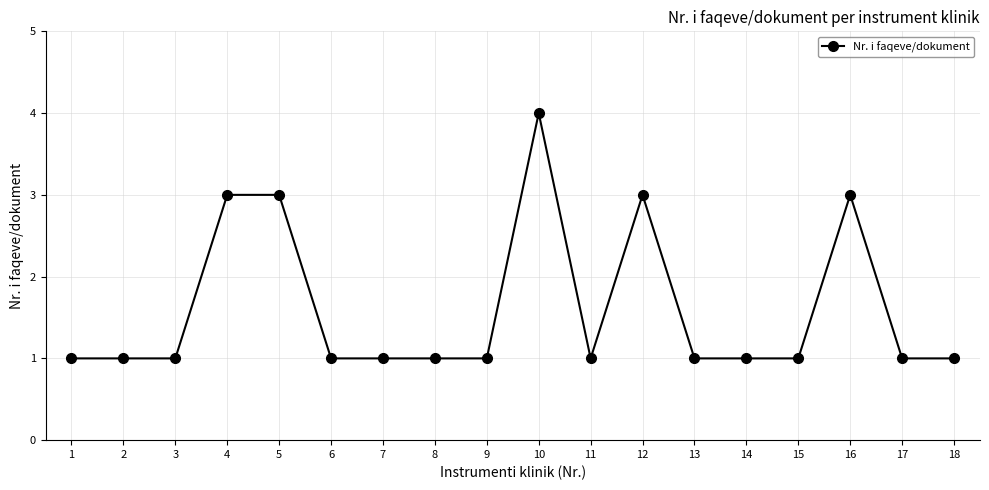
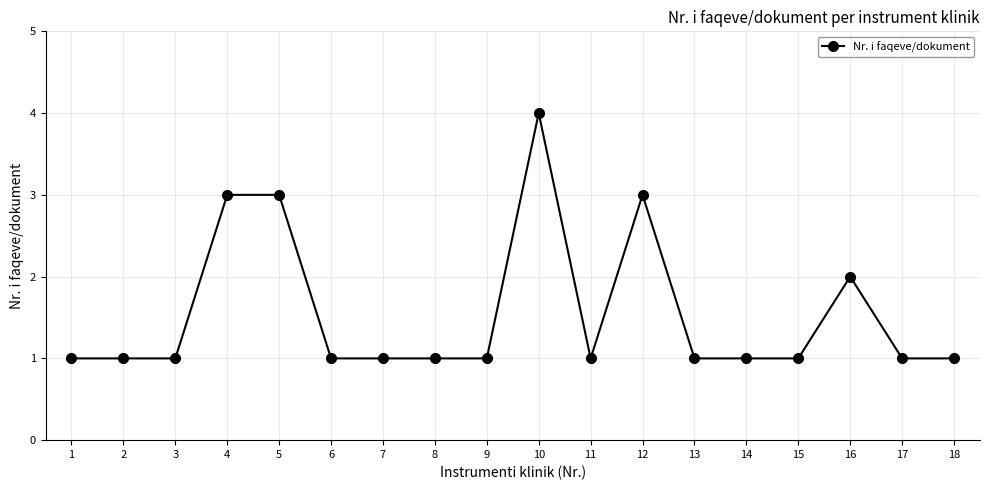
16: 3 -> 2
